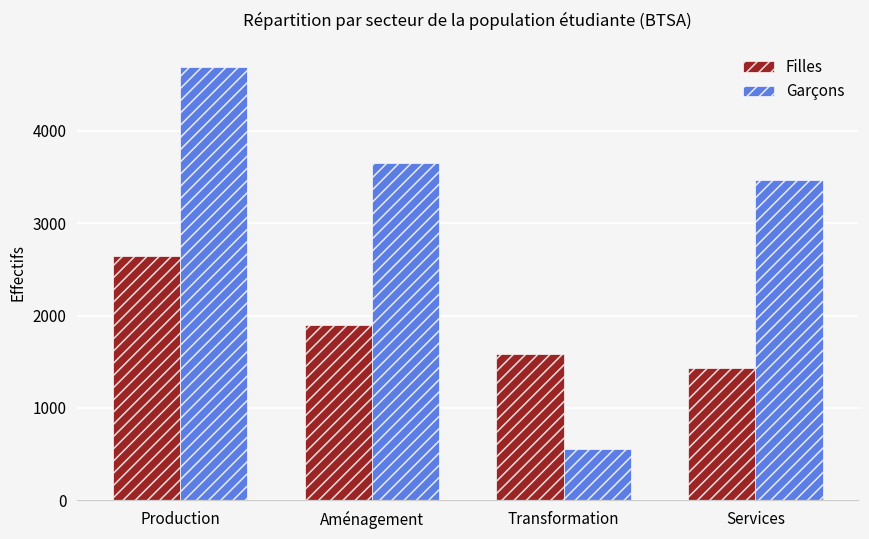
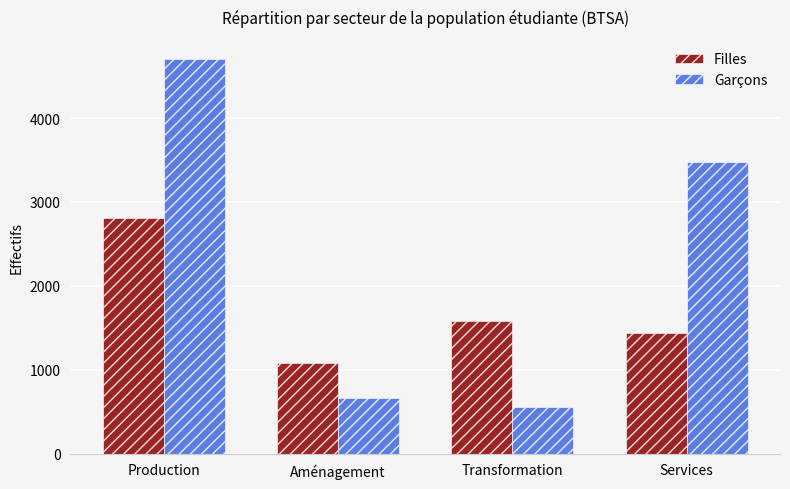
Filles, Production: 2600 -> 2800
Filles, Aménagement: 1900 -> 1100
Garçons, Aménagement: 3700 -> 700
